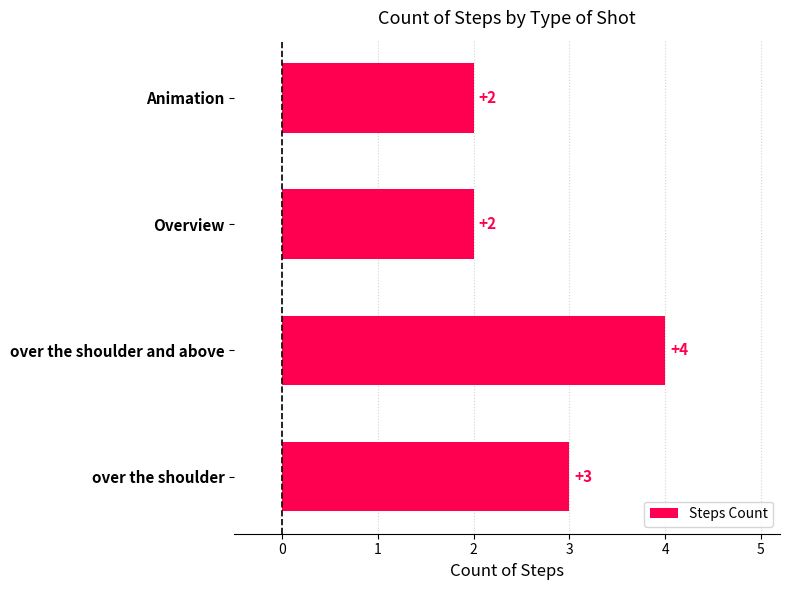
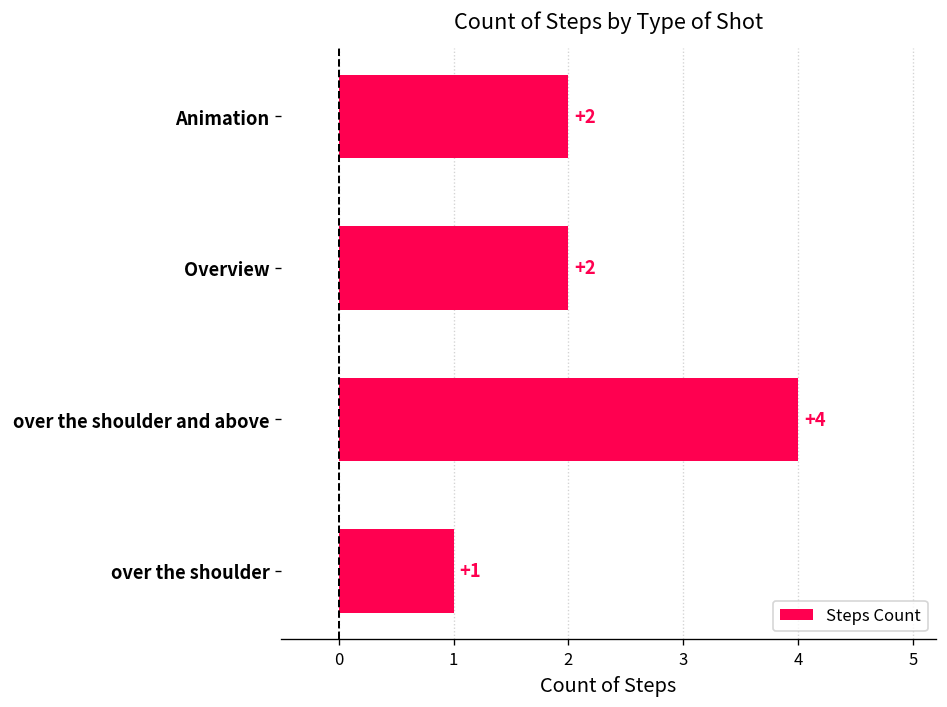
over the shoulder: +3 -> +1
